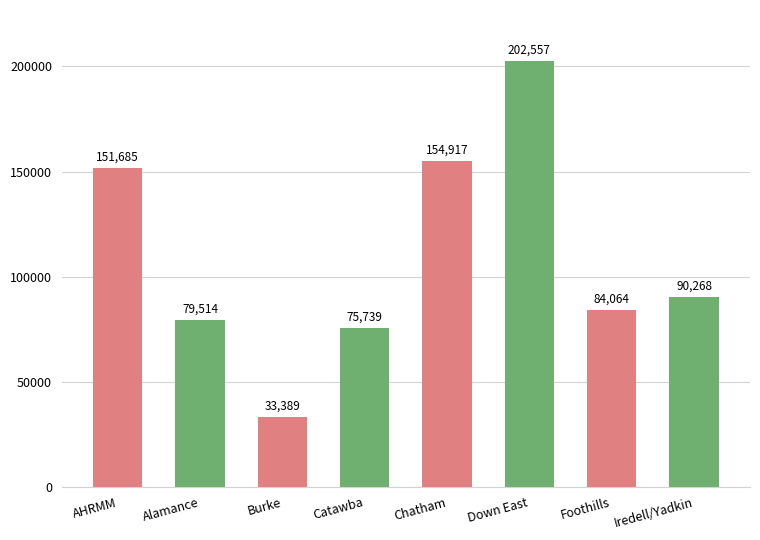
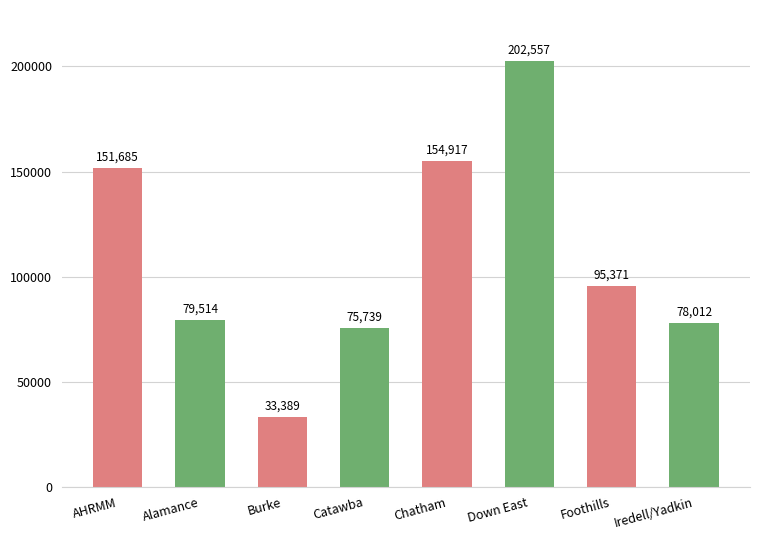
Foothills: 84,064 -> 95,371
Iredell/Yadkin: 90,268 -> 78,012
